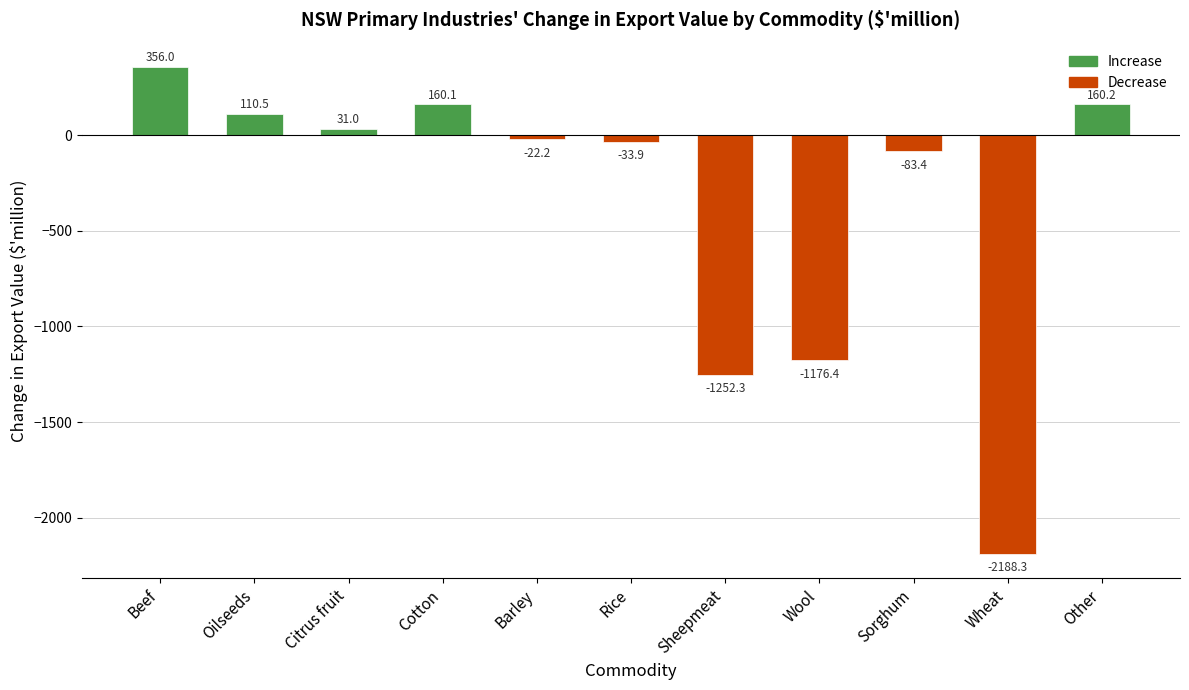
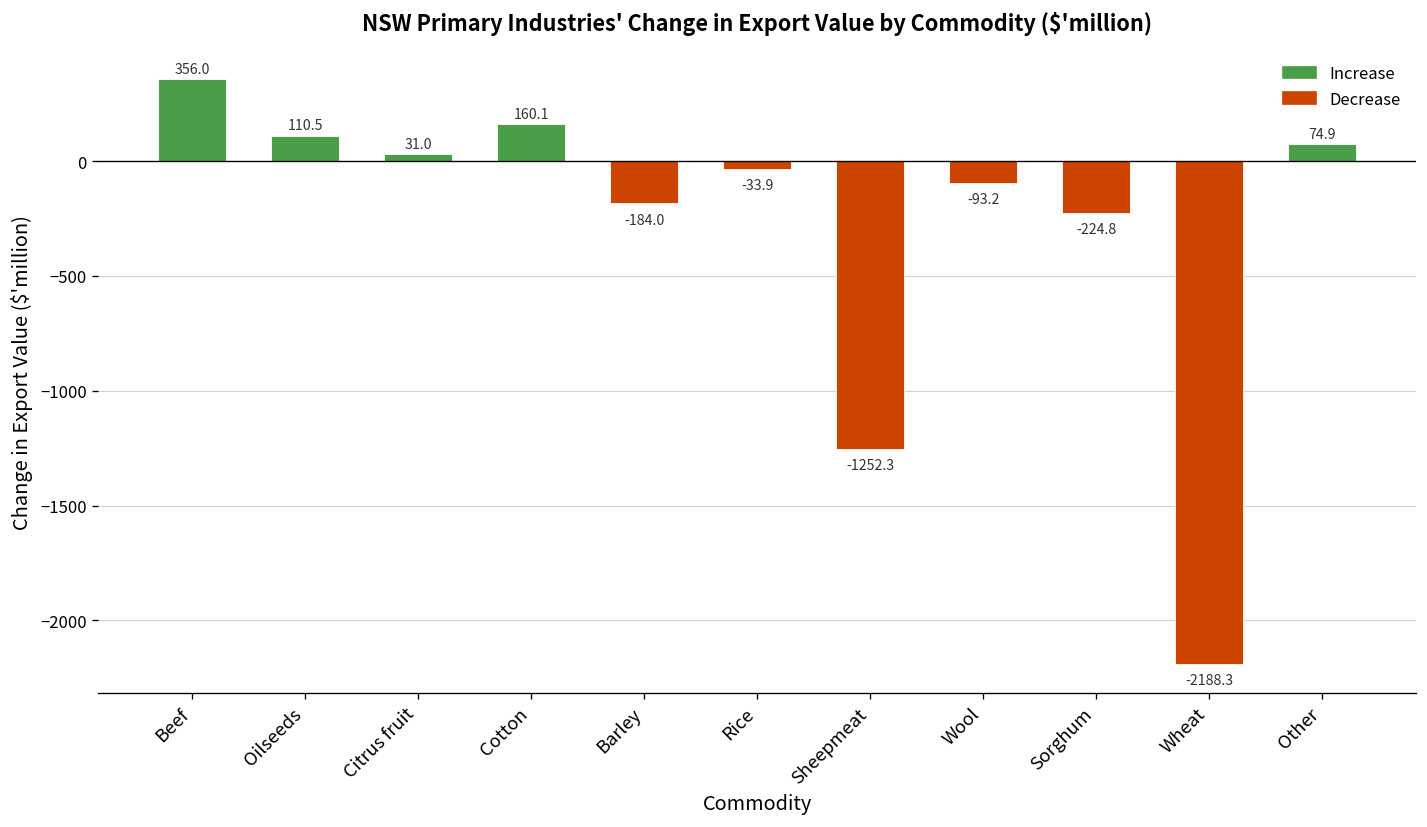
Barley: -22.2 -> -184.0
Wool: -1176.4 -> -93.2
Sorghum: -83.4 -> -224.8
Other: 160.2 -> 74.9
